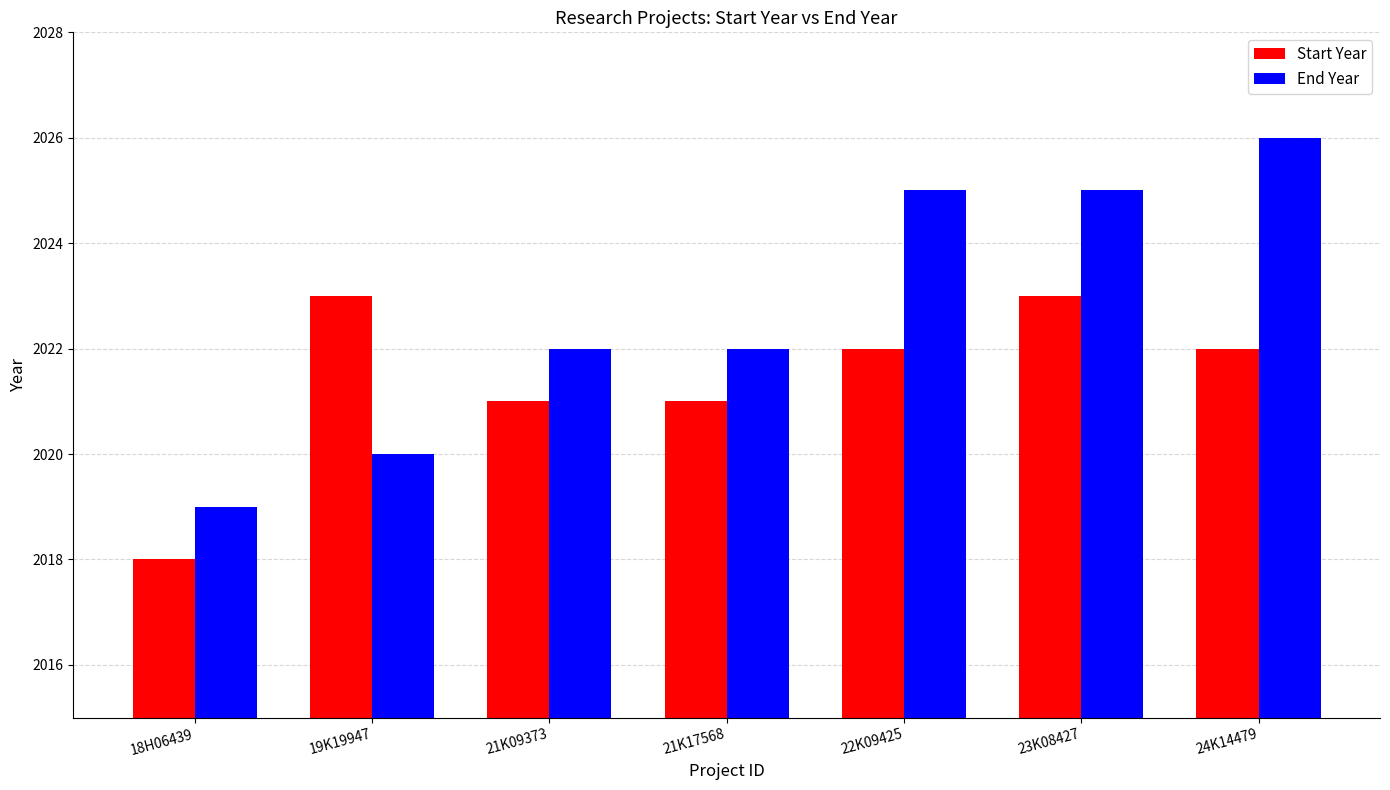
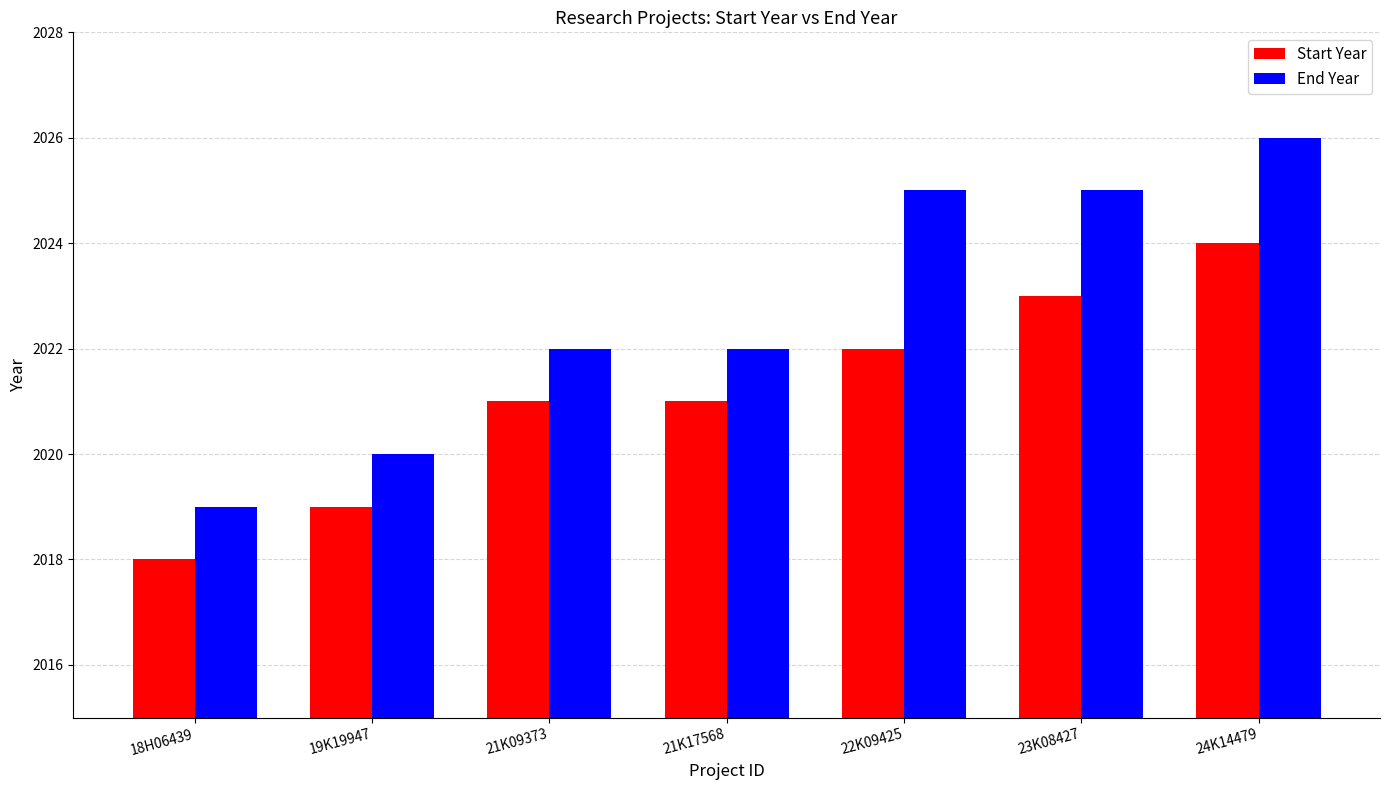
Start Year, 19K19947: 2023 -> 2019
Start Year, 24K14479: 2022 -> 2024
